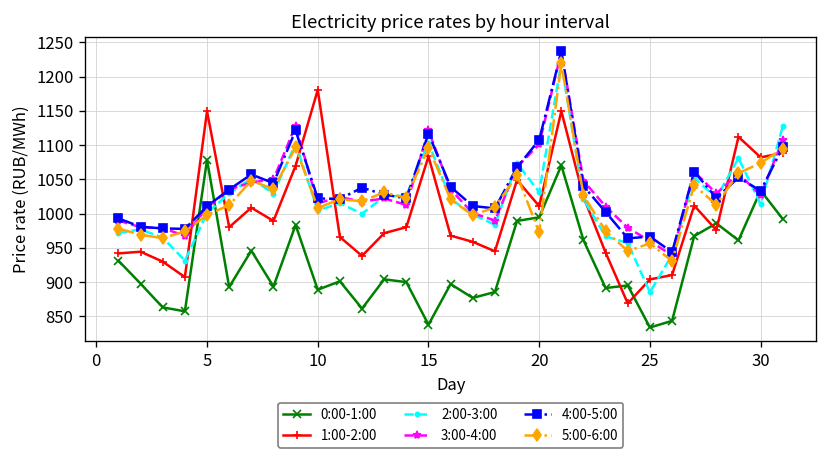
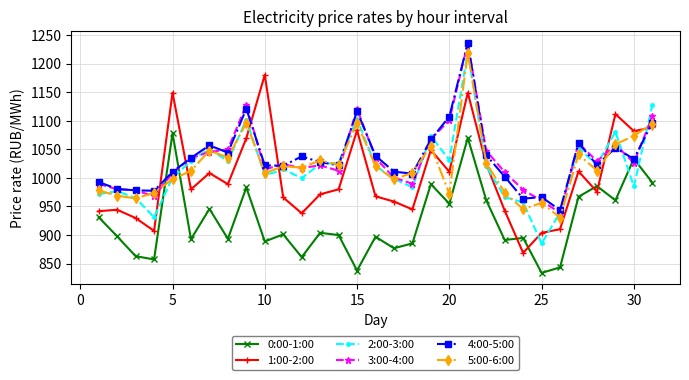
0:00-1:00, 20: 990 -> 950
2:00-3:00, 30: 1010 -> 990
